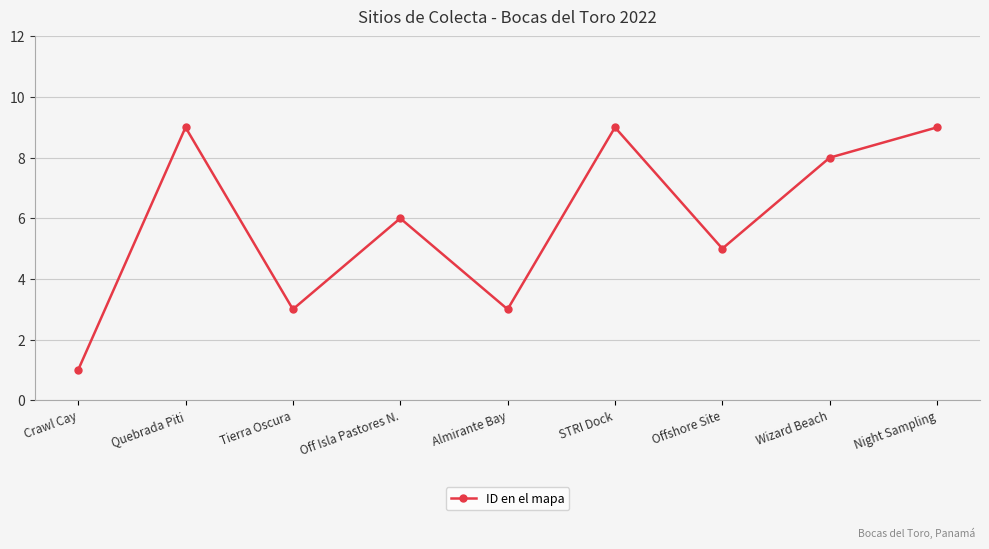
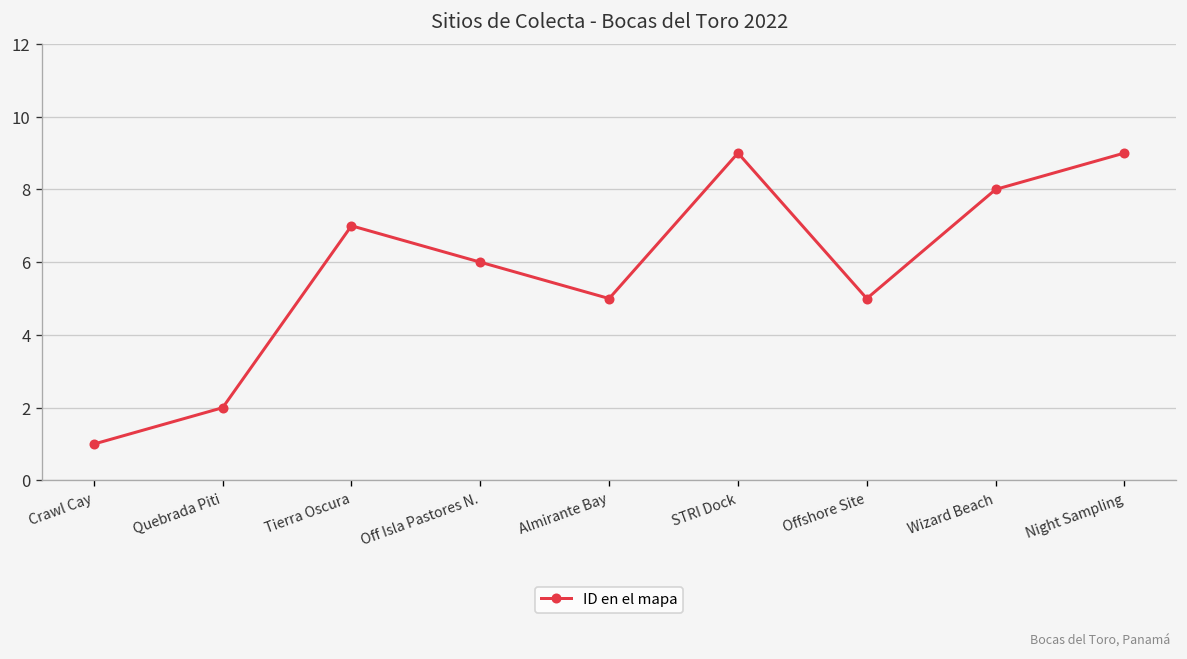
Quebrada Piti: 9 -> 2
Tierra Oscura: 3 -> 7
Almirante Bay: 3 -> 5
